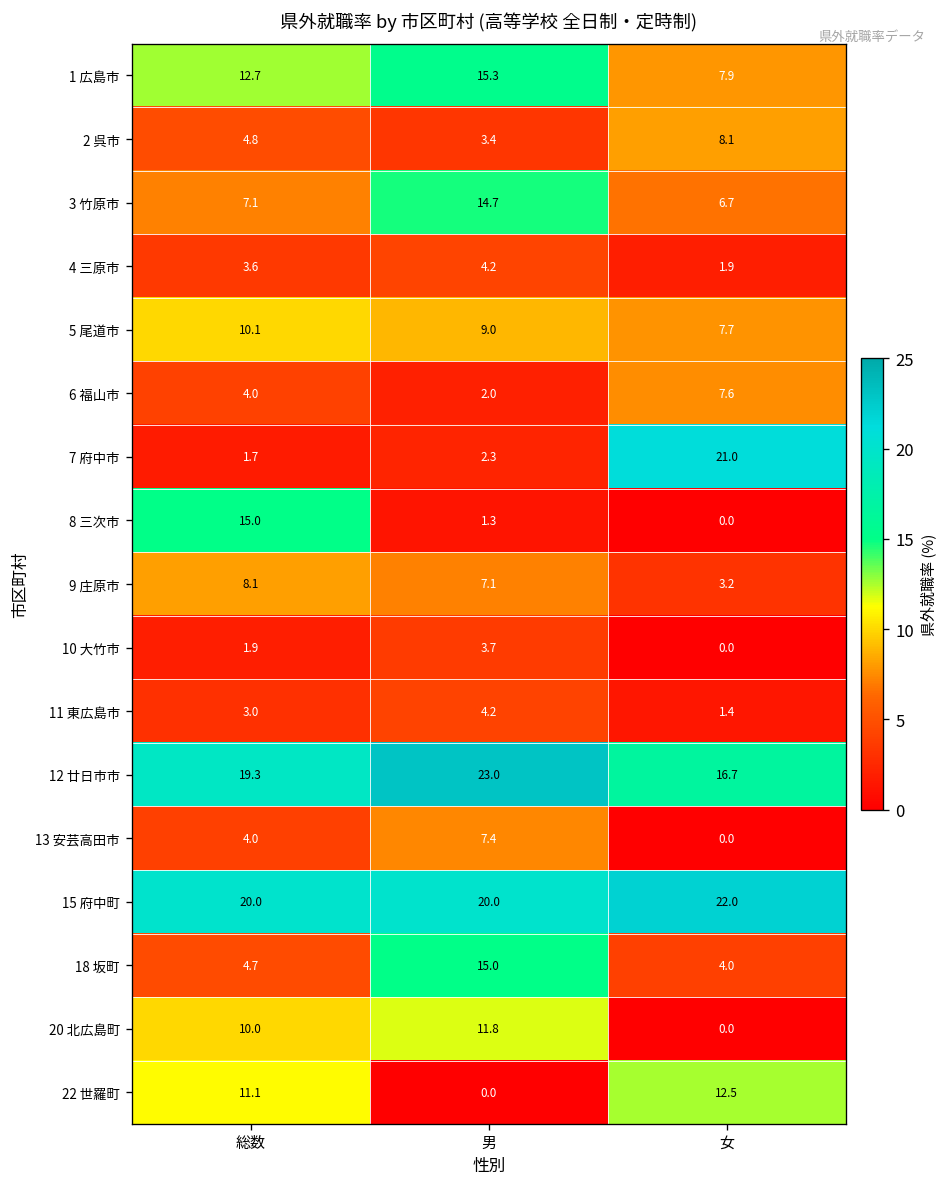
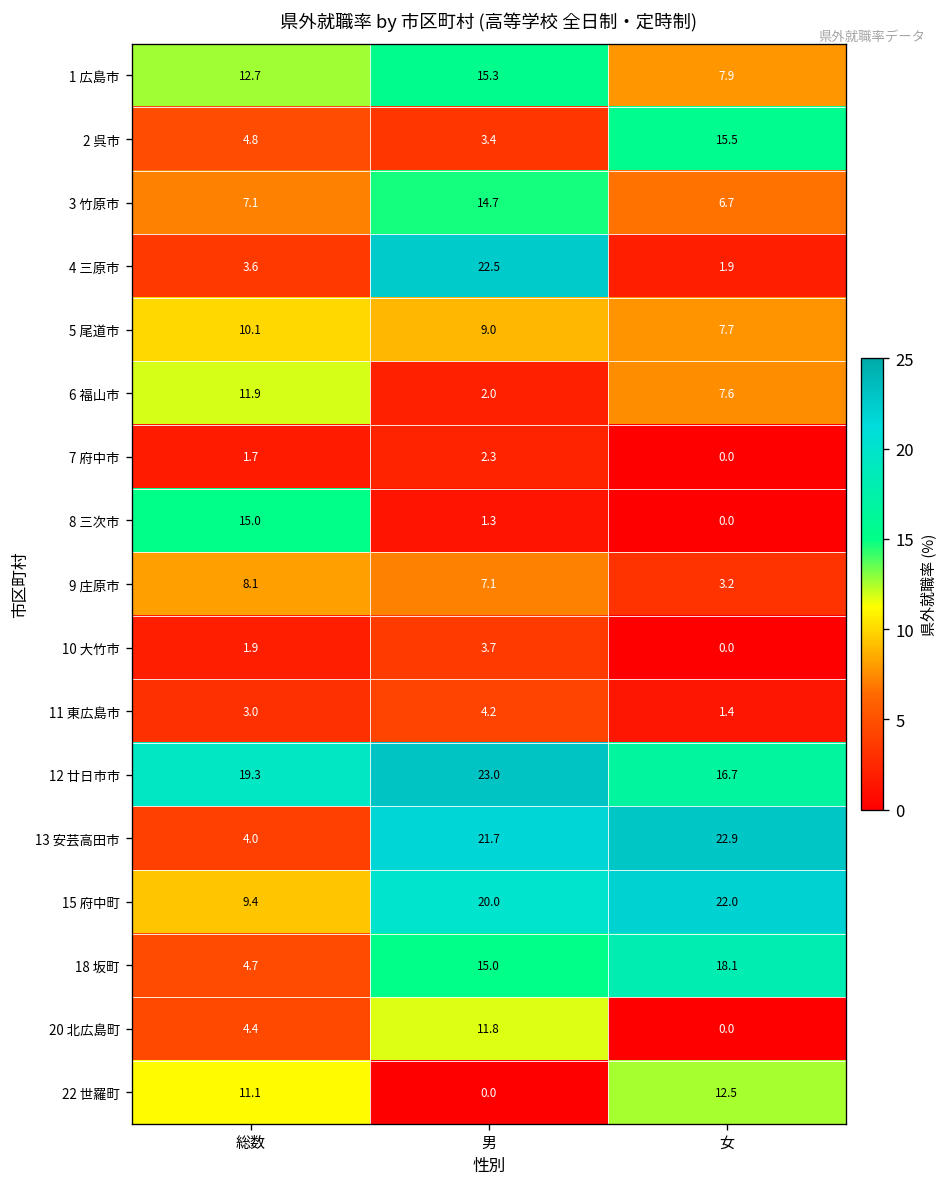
2 呉市, 女: 8.1 -> 15.5
4 三原市, 男: 4.2 -> 22.5
6 福山市, 総数: 4.0 -> 11.9
7 府中市, 女: 21.0 -> 0.0
13 安芸高田市, 男: 7.4 -> 21.7
13 安芸高田市, 女: 0.0 -> 22.9
15 府中町, 総数: 20.0 -> 9.4
18 坂町, 女: 4.0 -> 18.1
20 北広島町, 総数: 10.0 -> 4.4
